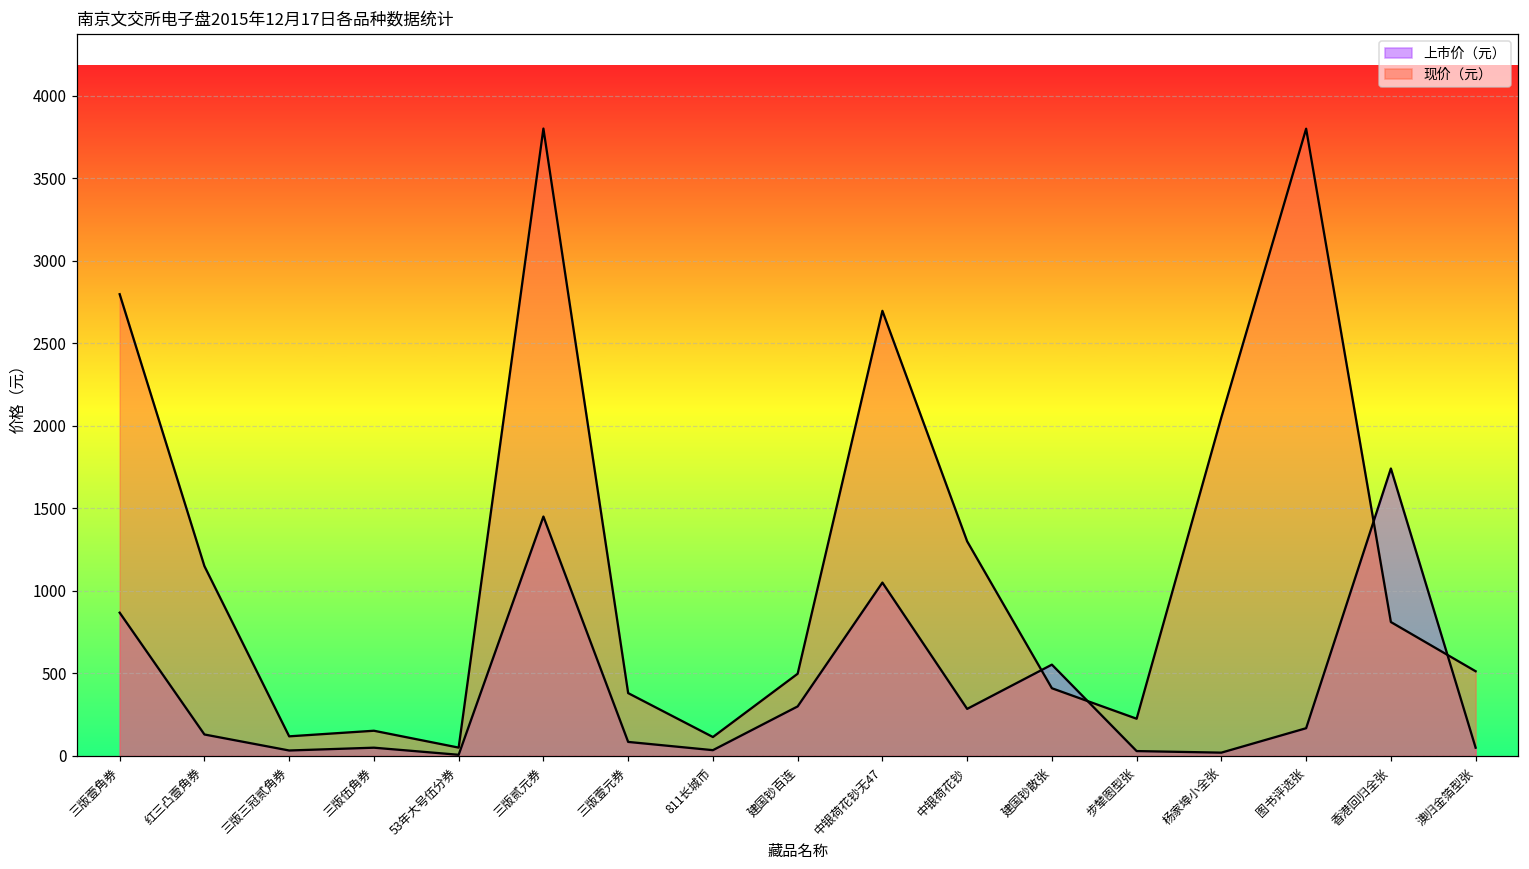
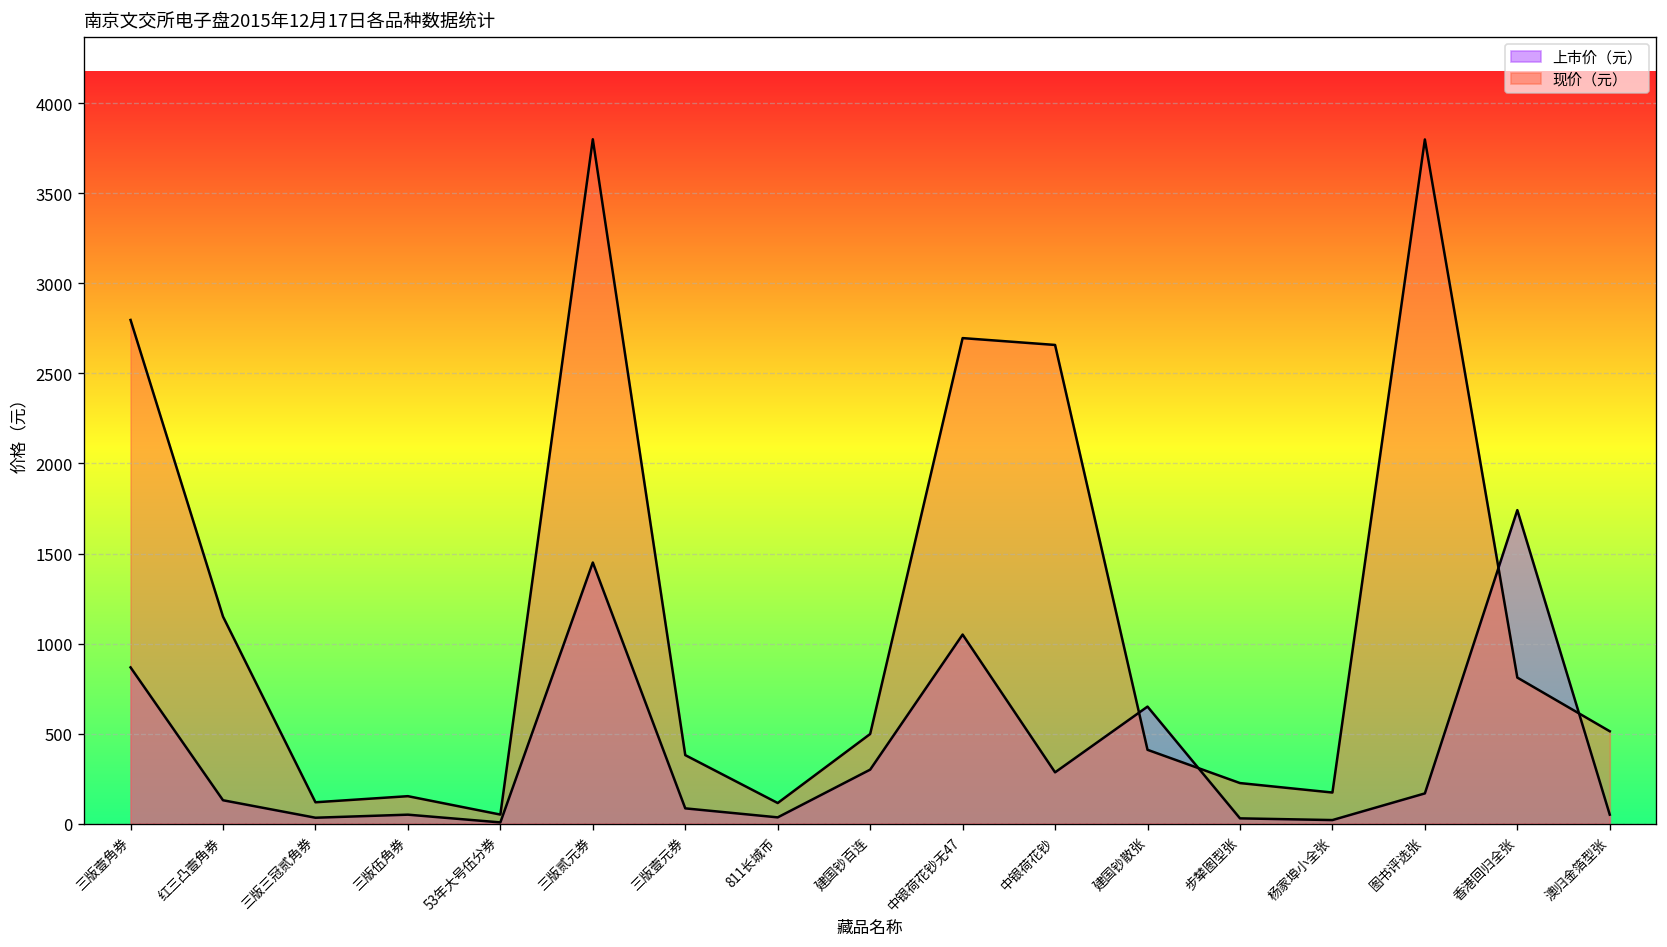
现价（元）, 中银荷花钞: 1300 -> 2660
上市价（元）, 建国钞散张: 550 -> 650
现价（元）, 杨家埠小全张: 2050 -> 170
